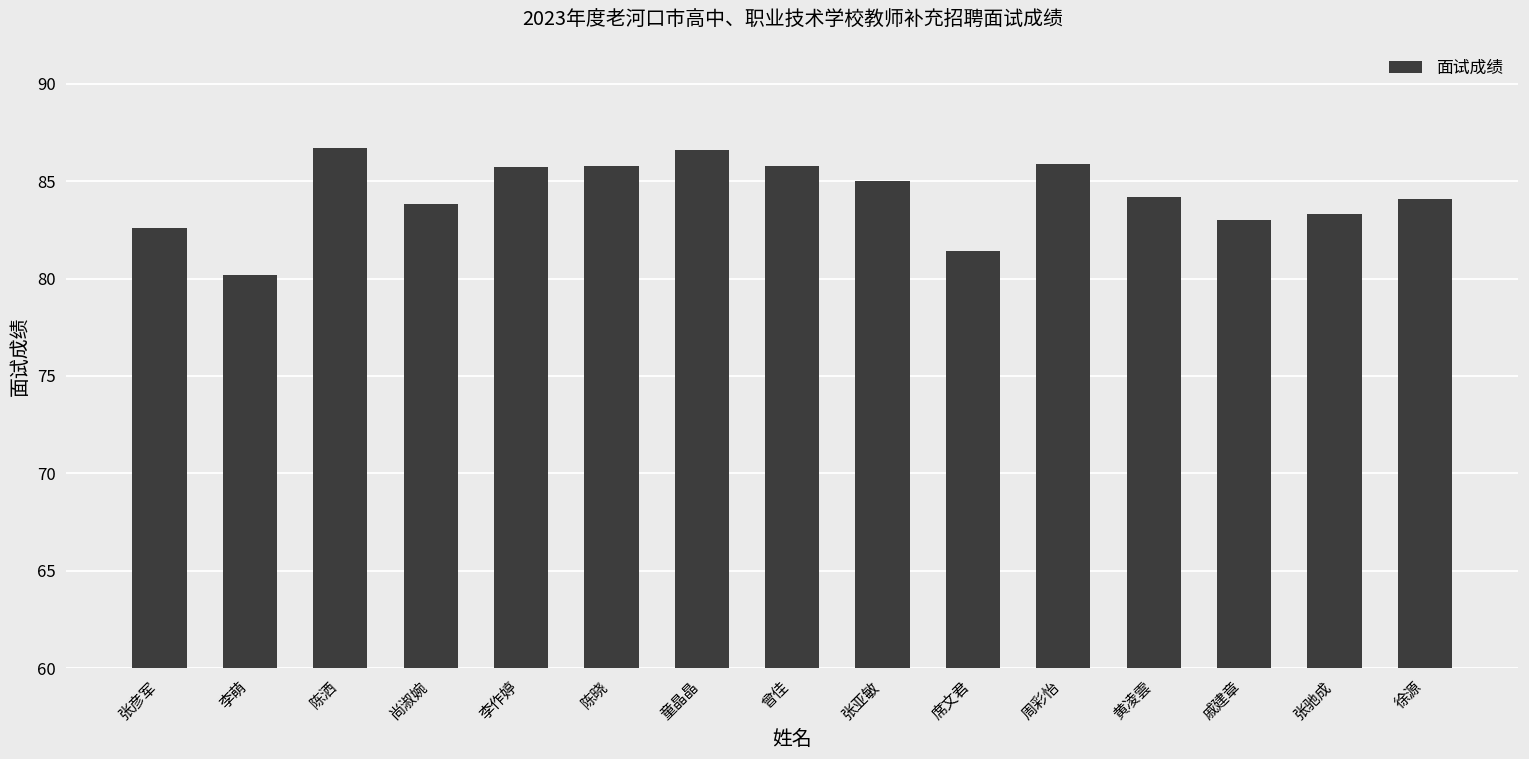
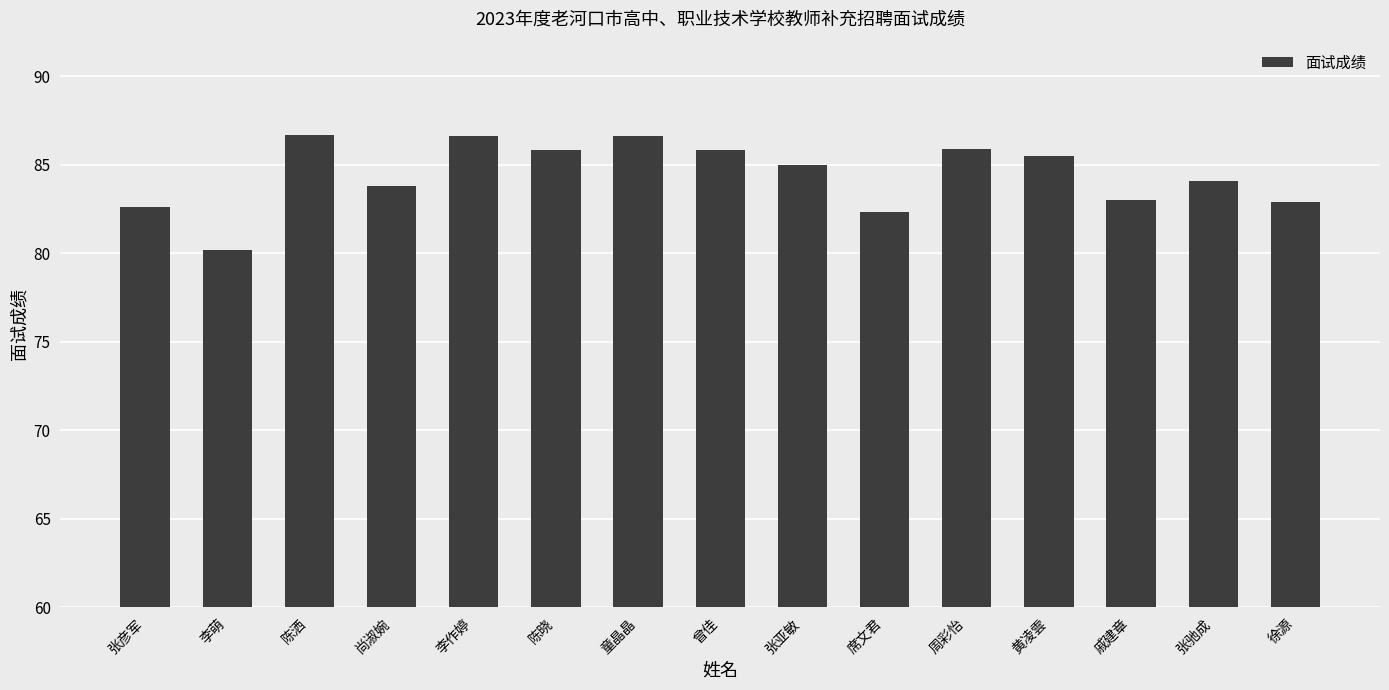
李作婷: 85.7 -> 86.6
席文君: 81.4 -> 82.3
黄凌雲: 84.2 -> 85.5
张驰成: 83.3 -> 84.1
徐源: 84.1 -> 82.9
